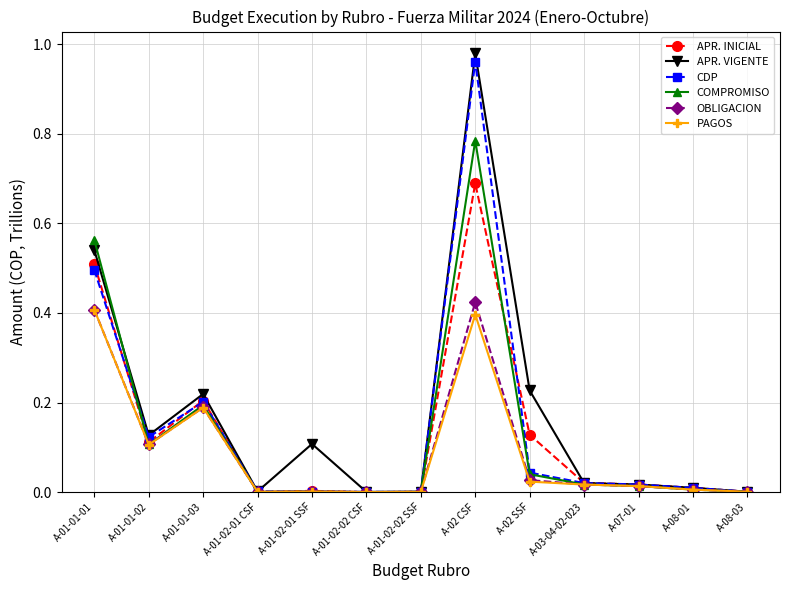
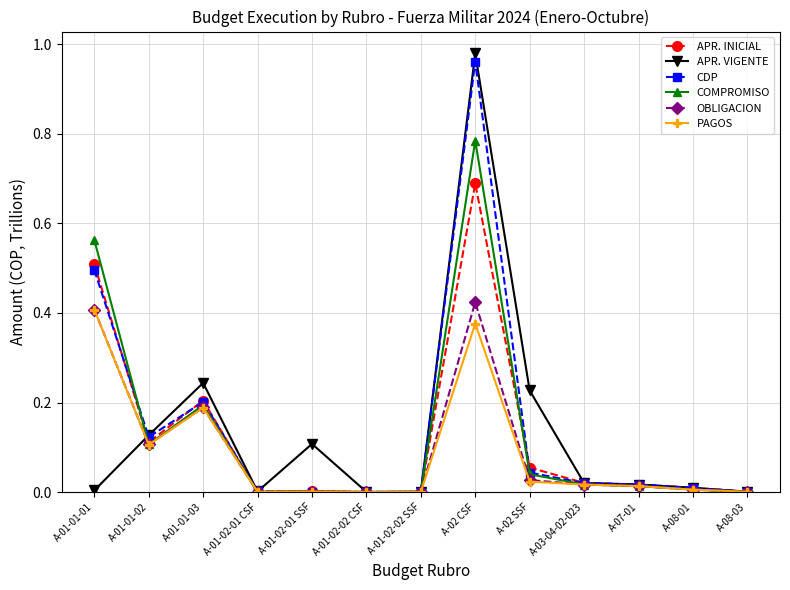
APR. VIGENTE, A-01-01-01: 0.54 -> 0.00
APR. VIGENTE, A-01-01-03: 0.22 -> 0.24
PAGOS, A-02 CSF: 0.40 -> 0.38
APR. INICIAL, A-02 SSF: 0.13 -> 0.05
